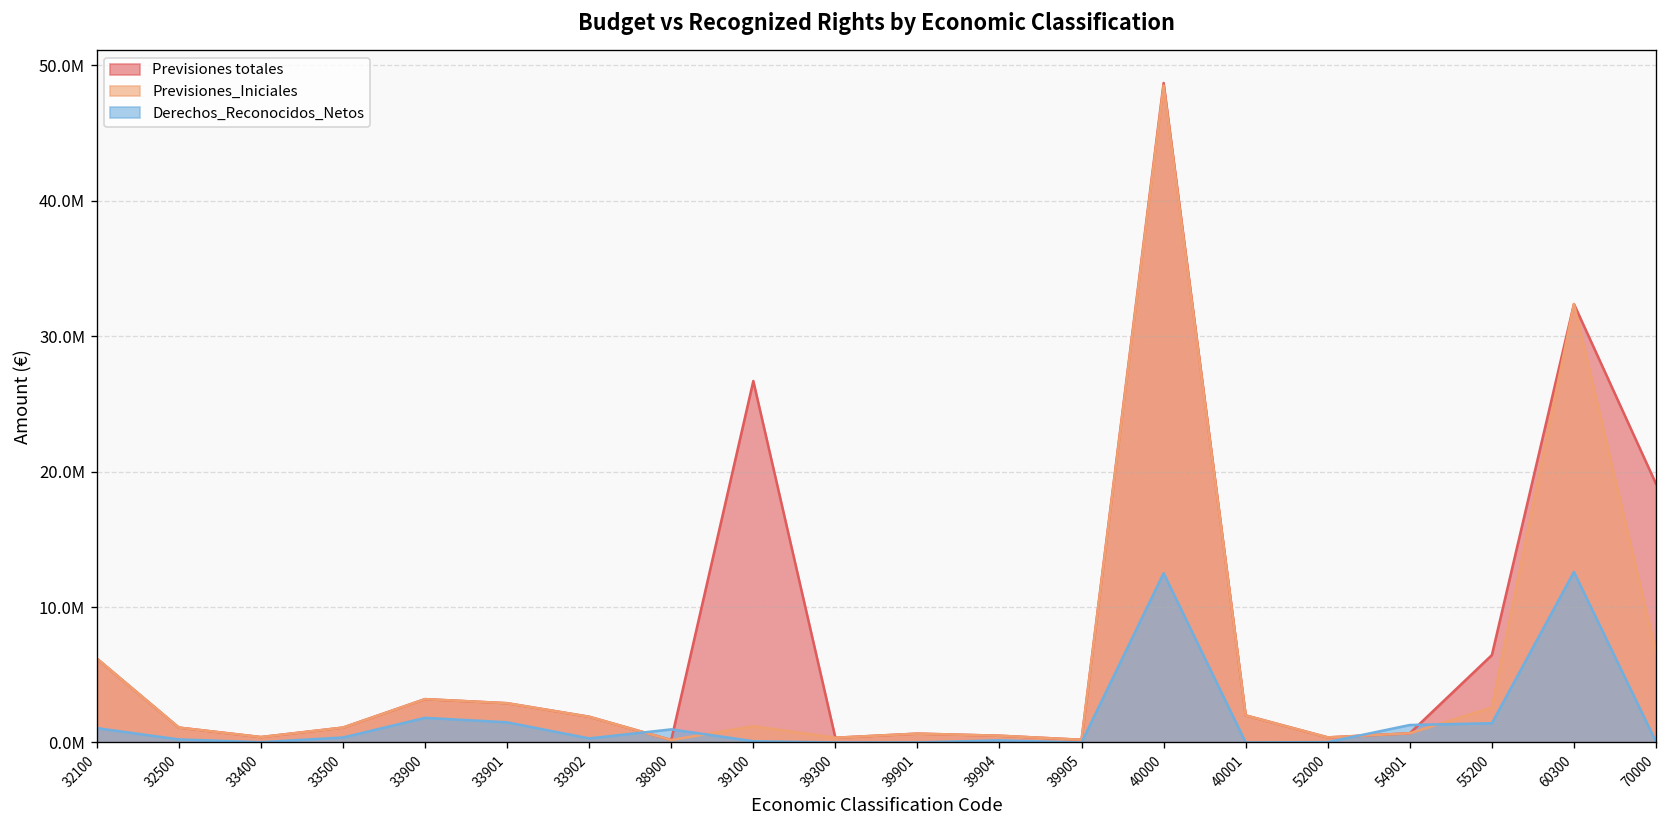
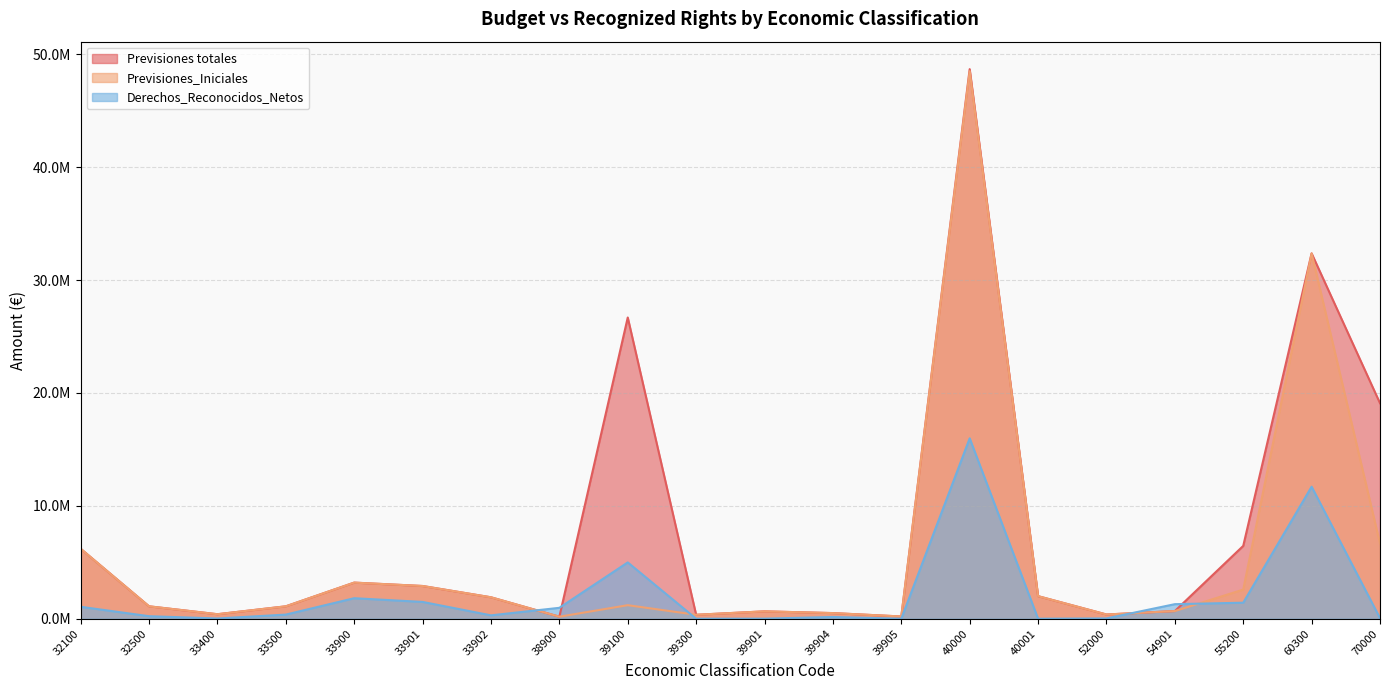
Derechos_Reconocidos_Netos, 39100: 100000 -> 5000000
Derechos_Reconocidos_Netos, 40000: 12500000 -> 16000000
Derechos_Reconocidos_Netos, 60300: 12600000 -> 11700000
